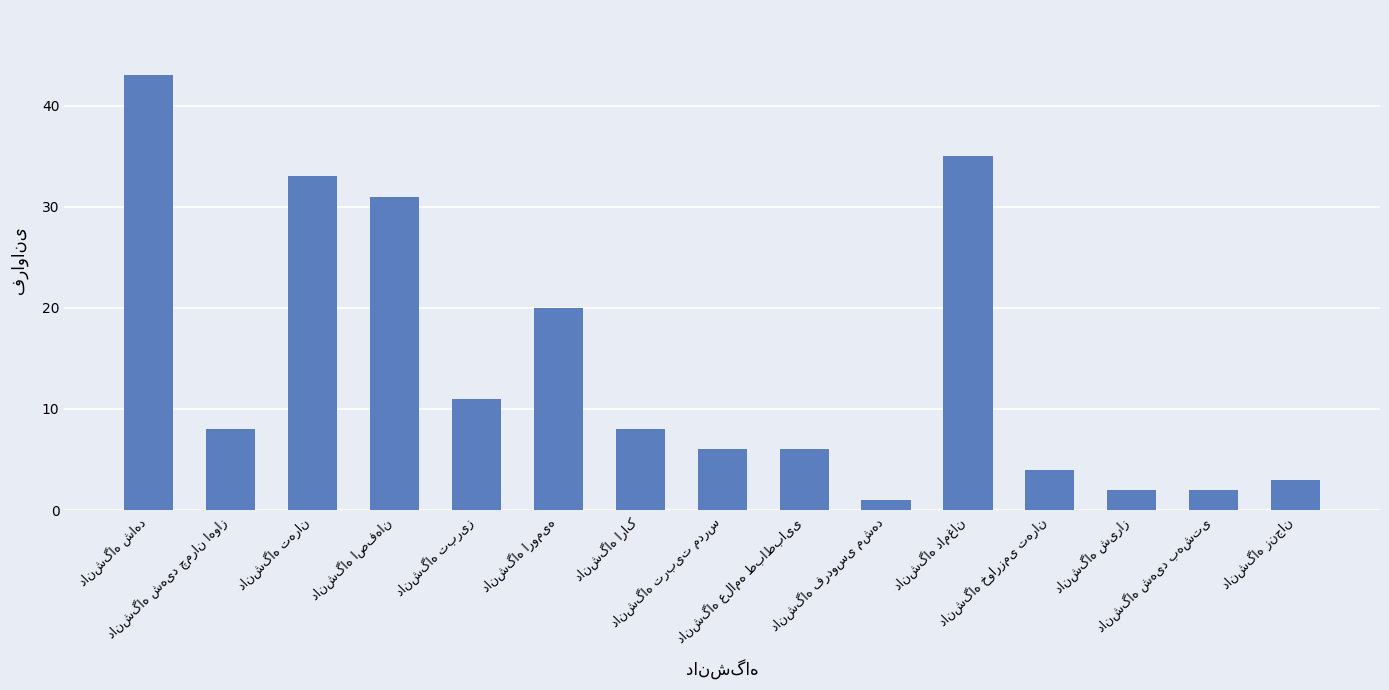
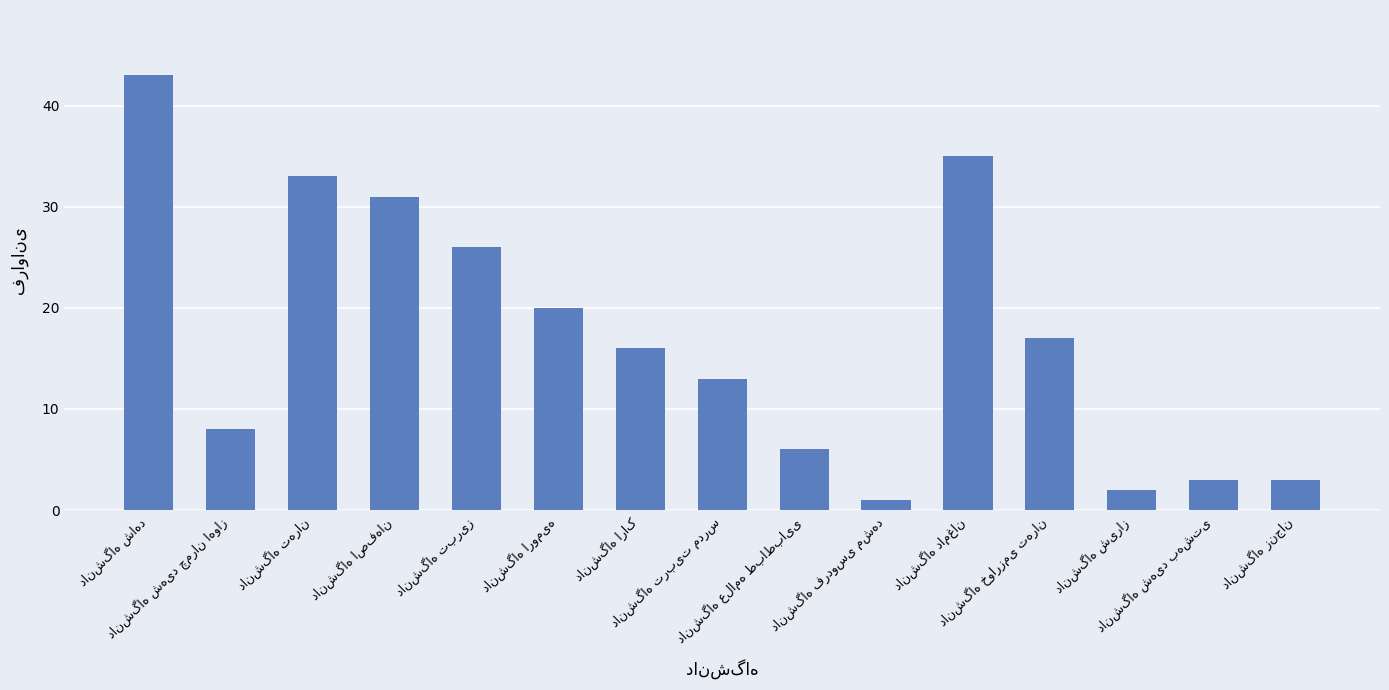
دانشگاه تبریز: 11 -> 26
دانشگاه اراک: 8 -> 16
دانشگاه تربیت مدرس: 6 -> 13
دانشگاه خوارزمی تهران: 4 -> 17
دانشگاه شهید بهشتی: 2 -> 3
